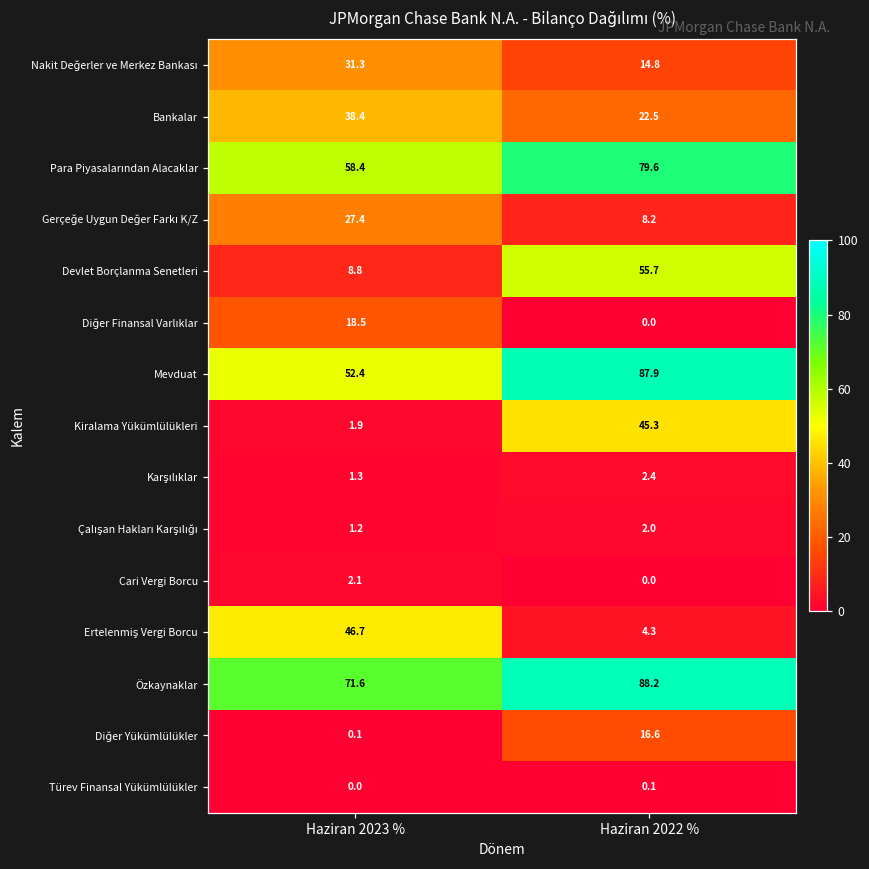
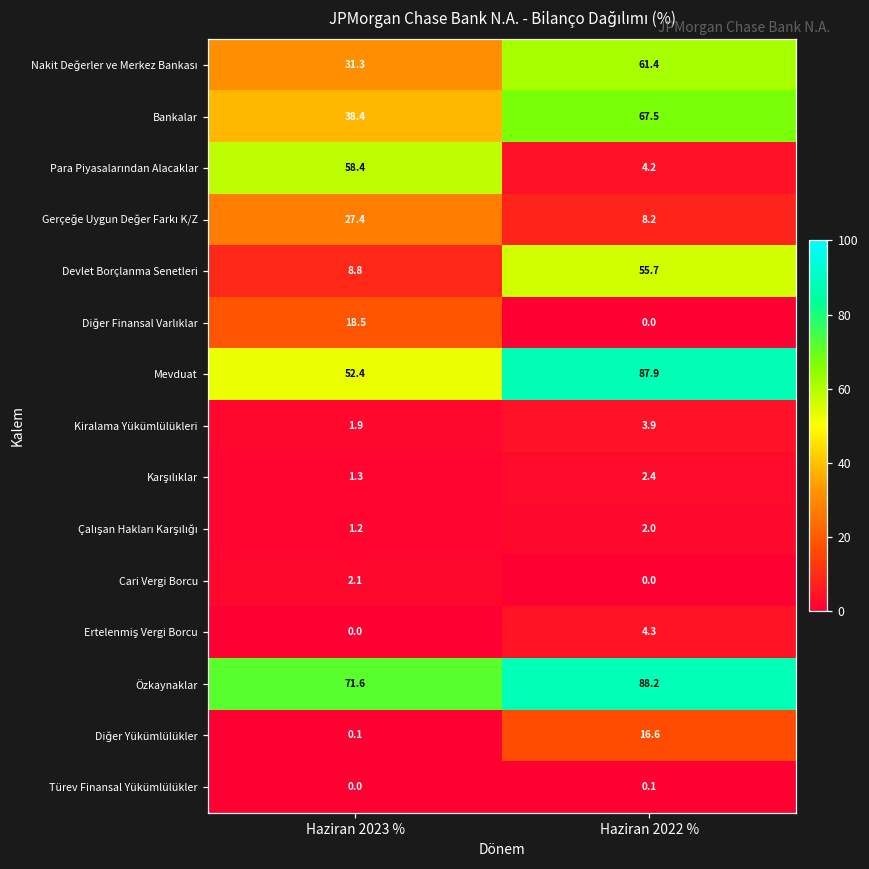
Nakit Değerler ve Merkez Bankası, Haziran 2022 %: 14.8 -> 61.4
Bankalar, Haziran 2022 %: 22.5 -> 67.5
Para Piyasalarından Alacaklar, Haziran 2022 %: 79.6 -> 4.2
Kiralama Yükümlülükleri, Haziran 2022 %: 45.3 -> 3.9
Ertelenmiş Vergi Borcu, Haziran 2023 %: 46.7 -> 0.0
